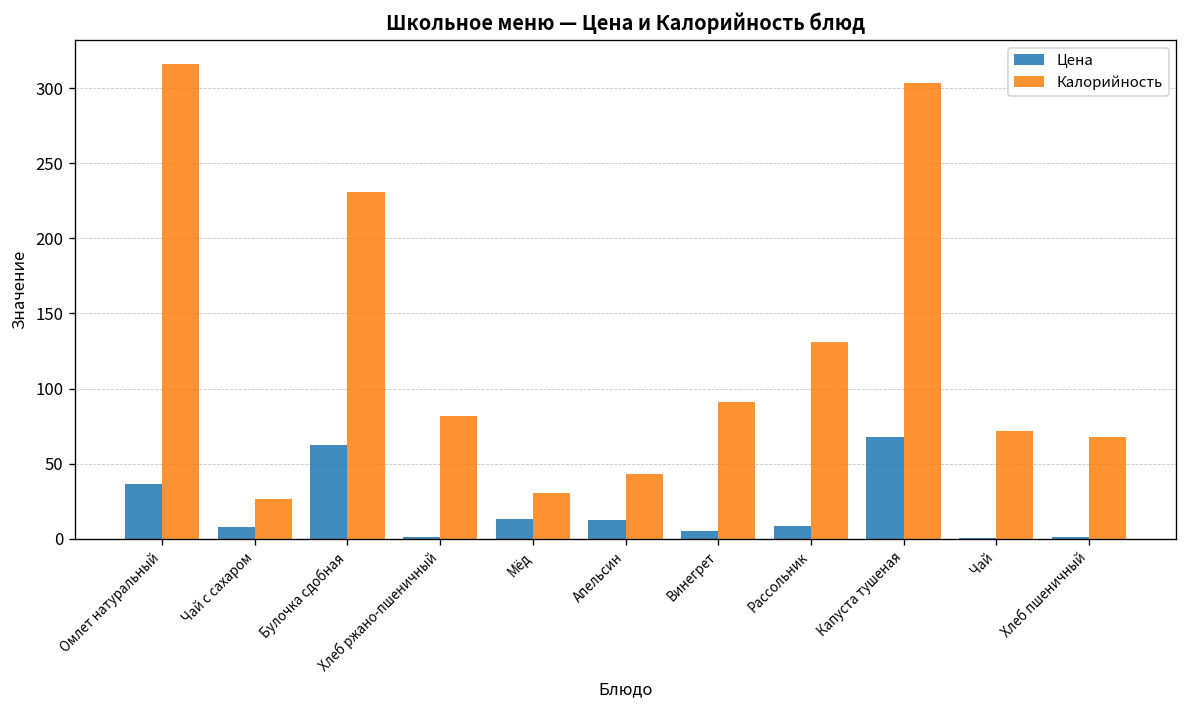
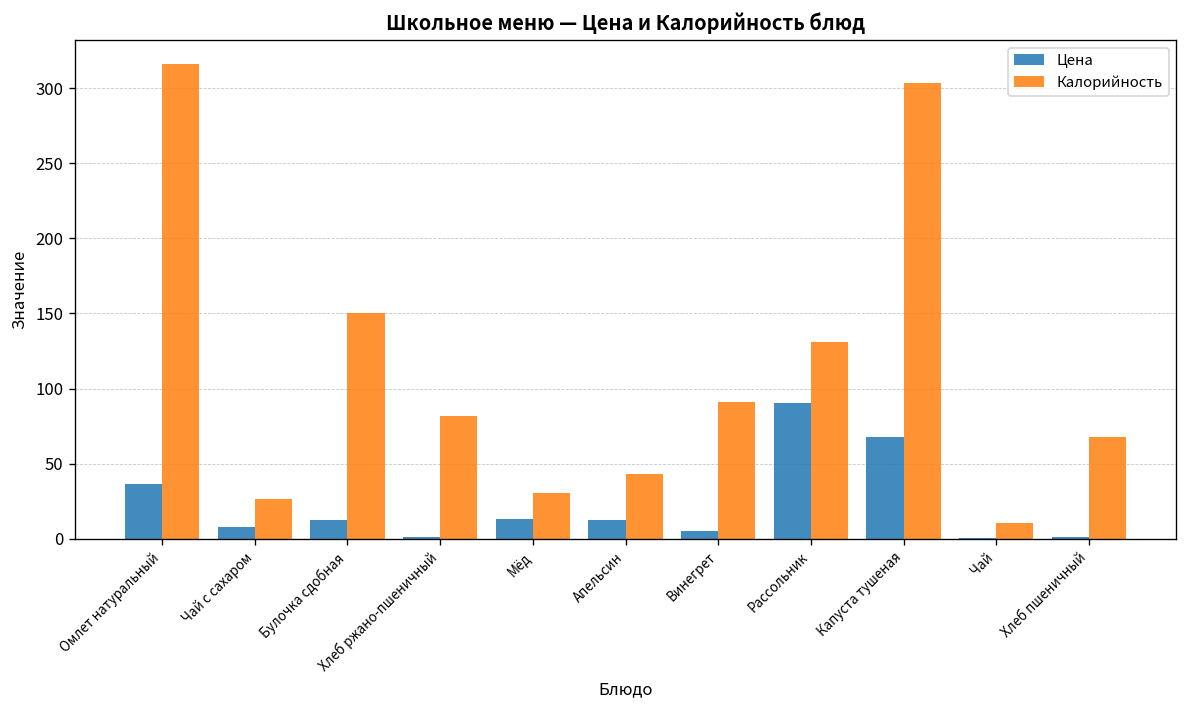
Цена, Булочка сдобная: 63 -> 13
Калорийность, Булочка сдобная: 231 -> 150
Цена, Рассольник: 9 -> 90
Калорийность, Чай: 72 -> 11
